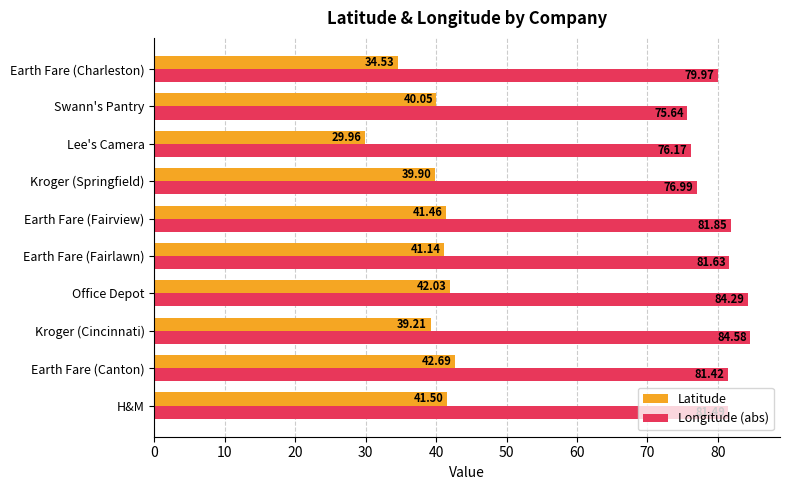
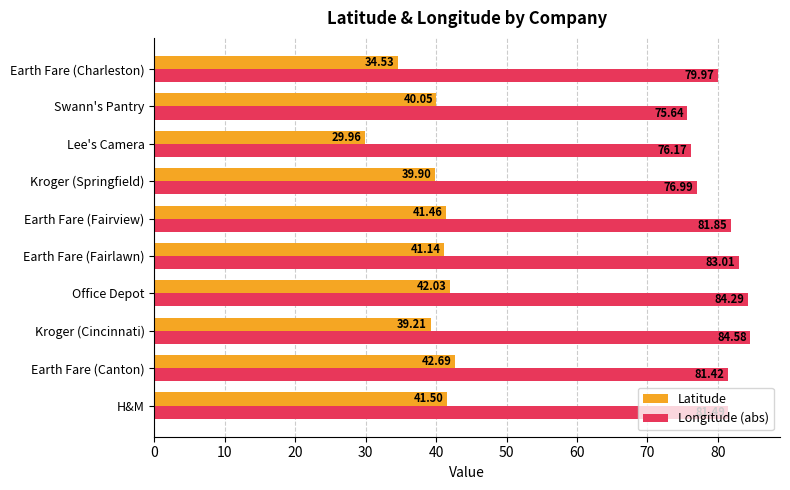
Longitude (abs), Earth Fare (Fairlawn): 81.63 -> 83.01
